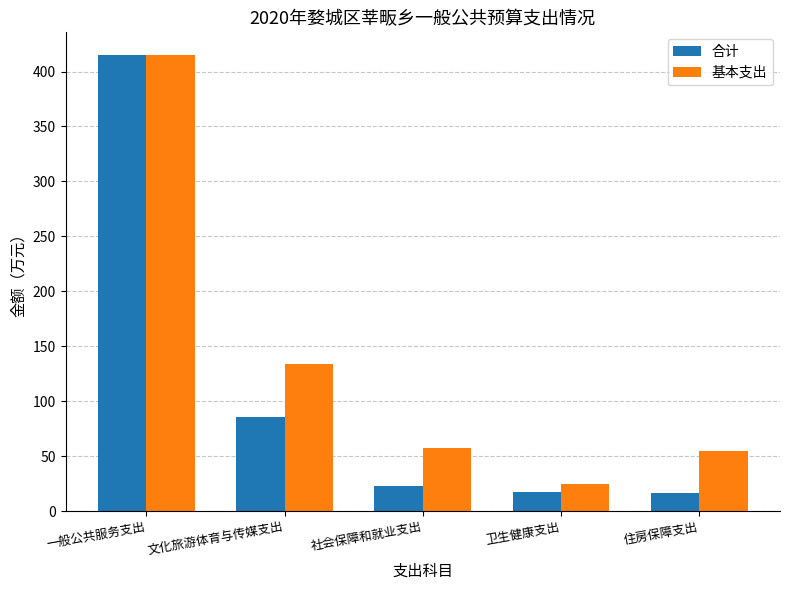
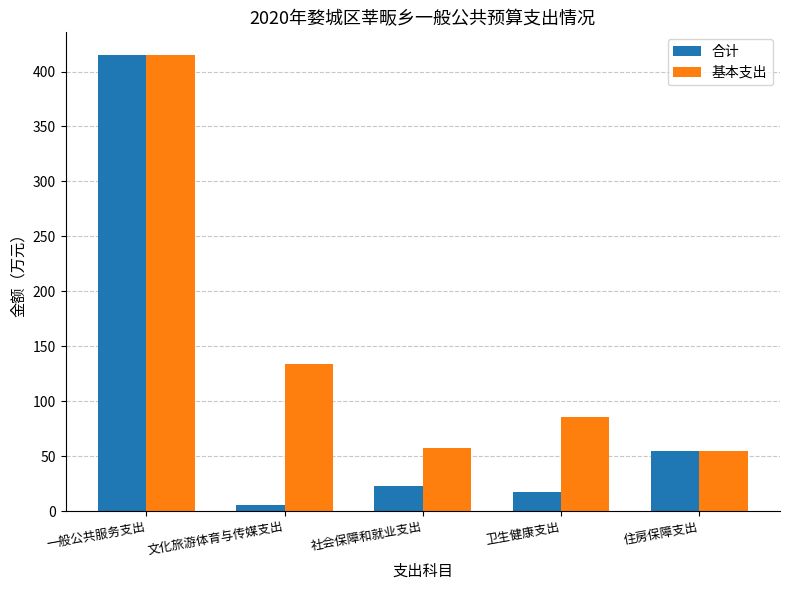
合计, 文化旅游体育与传媒支出: 86 -> 5
基本支出, 卫生健康支出: 25 -> 86
合计, 住房保障支出: 17 -> 54
